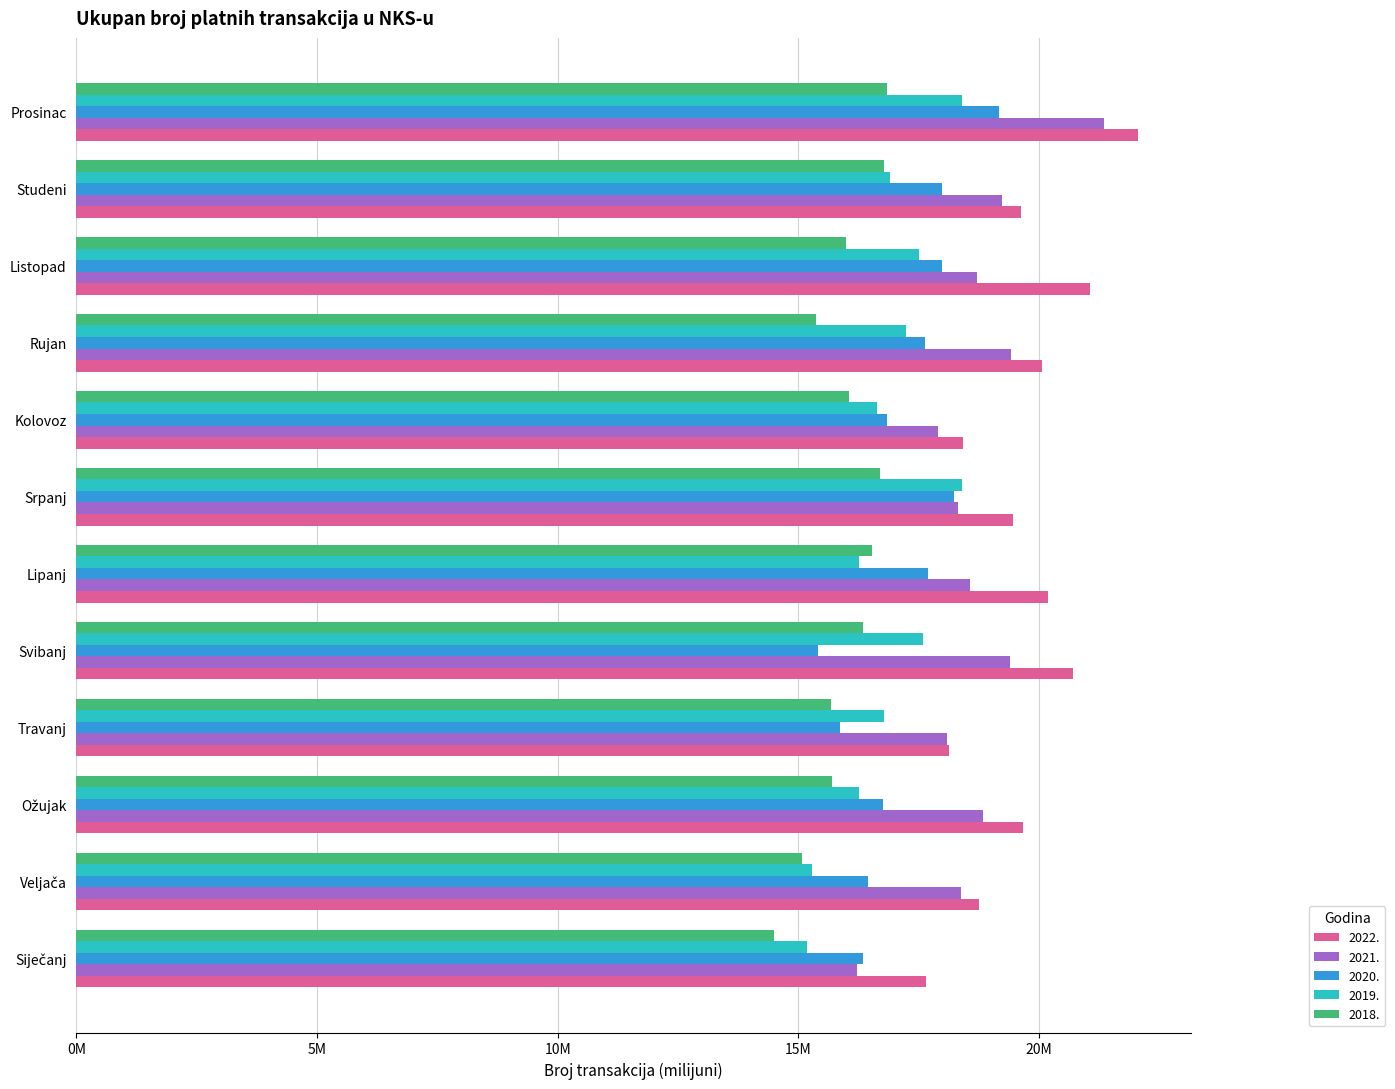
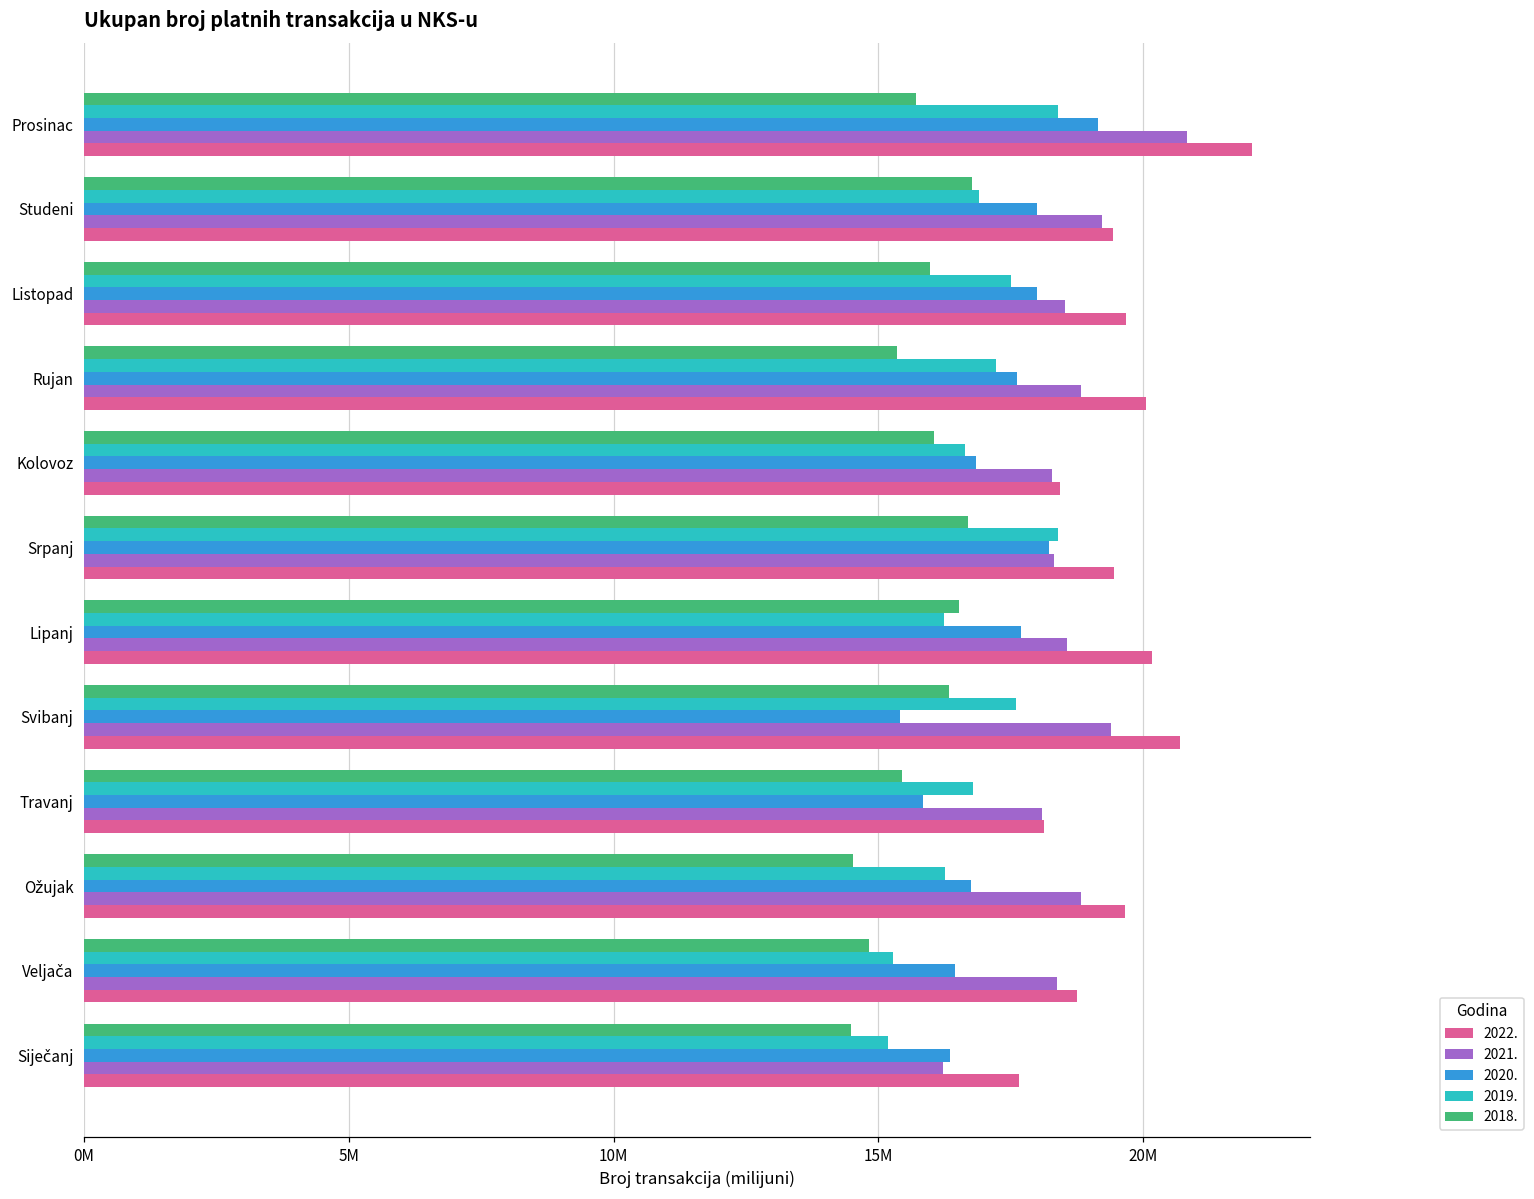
2018., Prosinac: 16800000 -> 15700000
2021., Prosinac: 21400000 -> 20800000
2022., Studeni: 19600000 -> 19400000
2021., Listopad: 18700000 -> 18500000
2022., Listopad: 21100000 -> 19700000
2021., Rujan: 19400000 -> 18800000
2021., Kolovoz: 17900000 -> 18300000
2018., Travanj: 15700000 -> 15400000
2018., Ožujak: 15700000 -> 14500000
2018., Veljača: 15100000 -> 14800000
